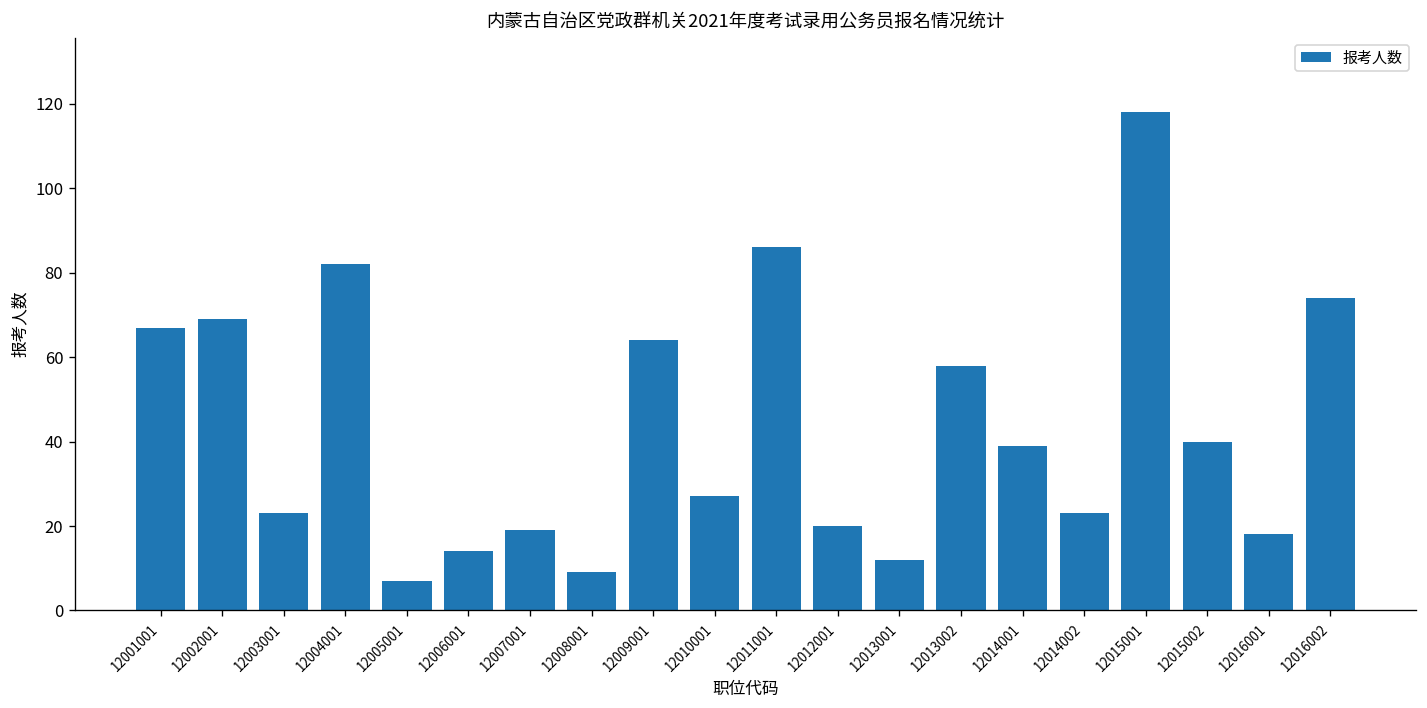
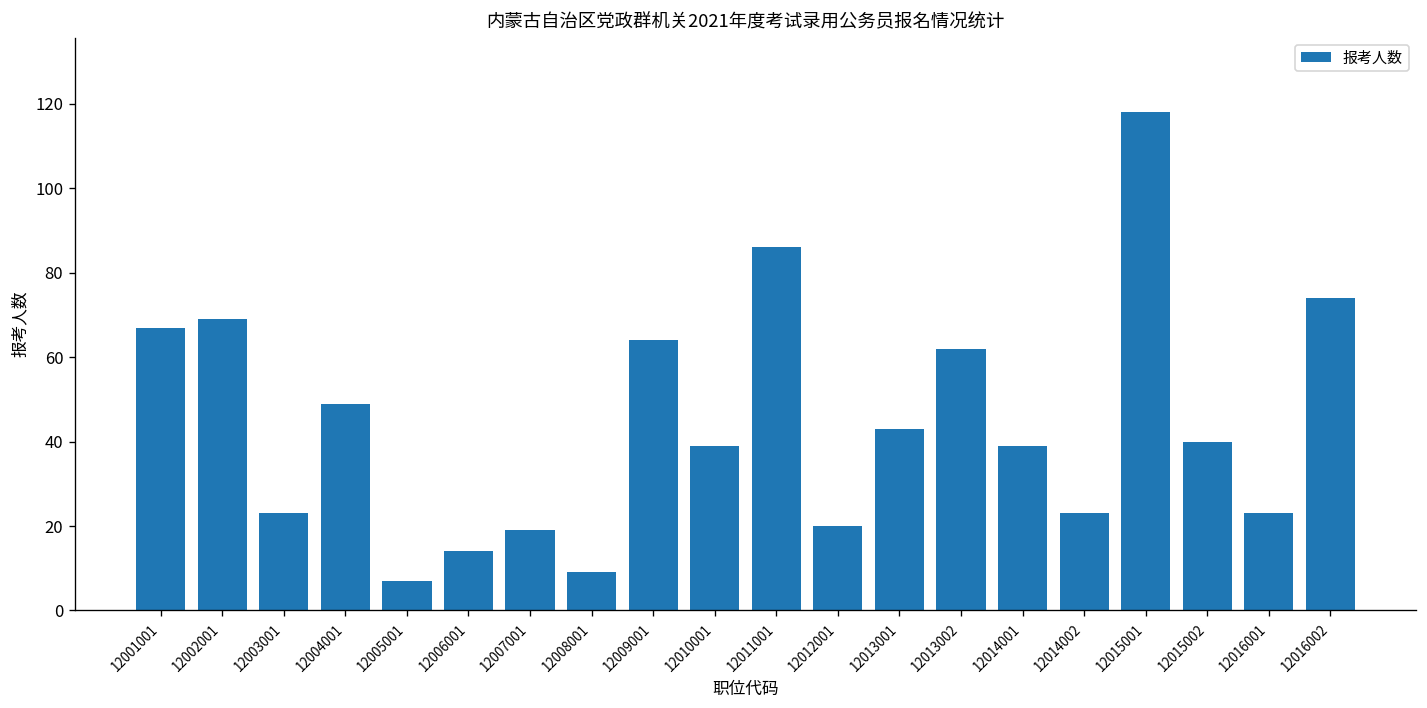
12004001: 82 -> 49
12010001: 27 -> 39
12013001: 12 -> 43
12013002: 58 -> 62
12016001: 18 -> 23
